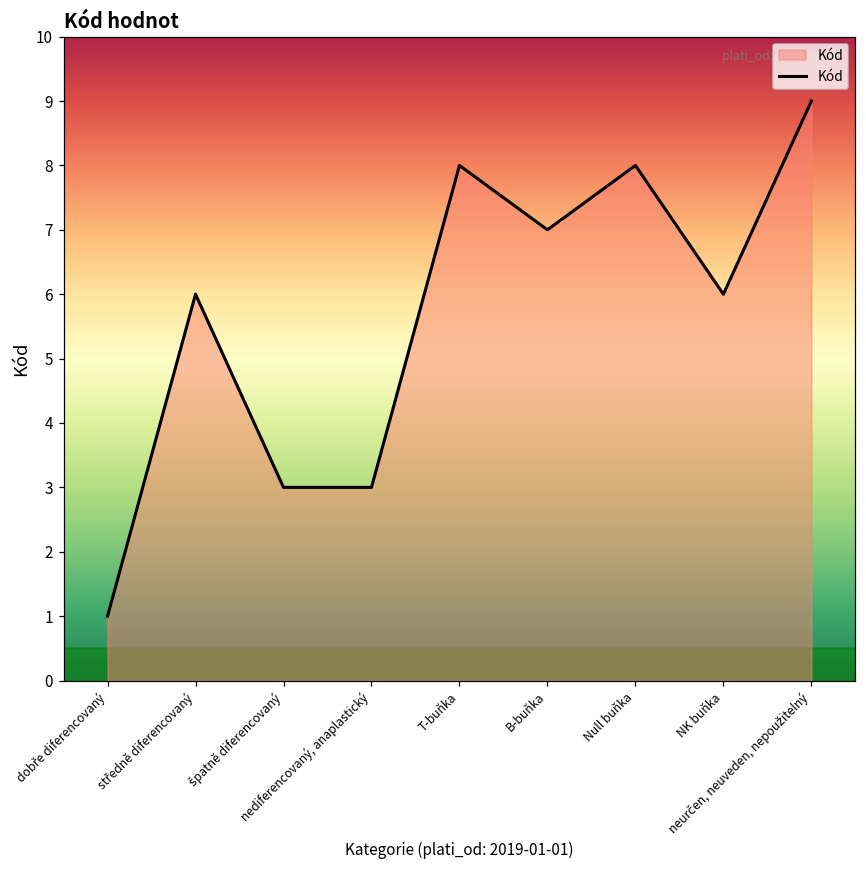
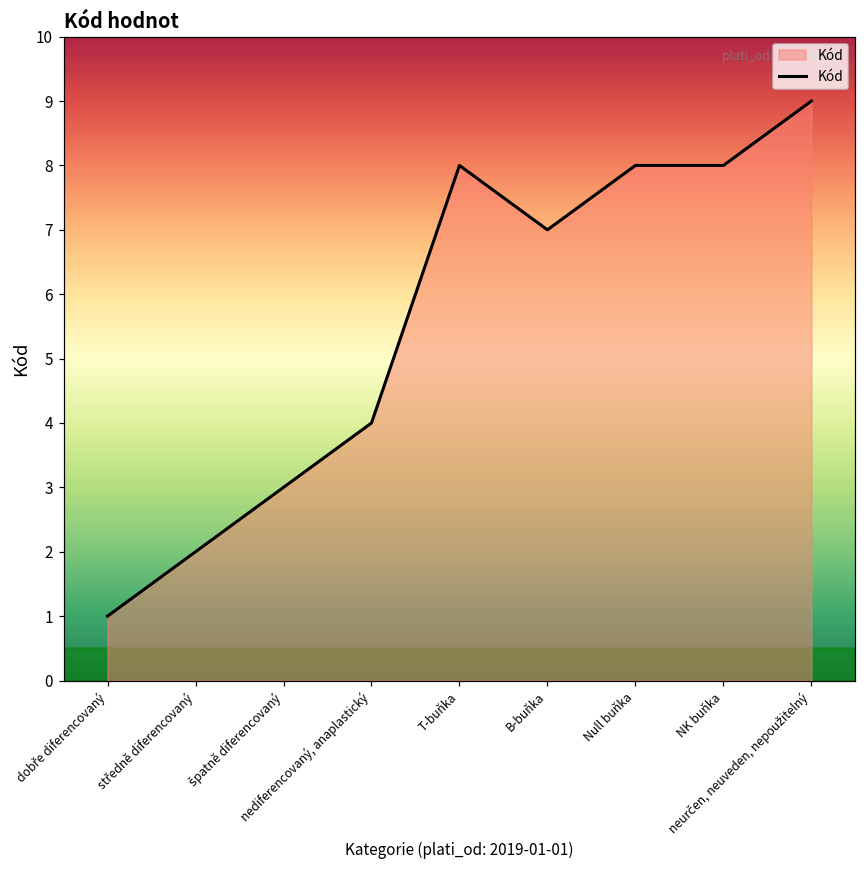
středně diferencovaný: 6 -> 2
nediferencovaný, anaplastický: 3 -> 4
NK buňka: 6 -> 8
